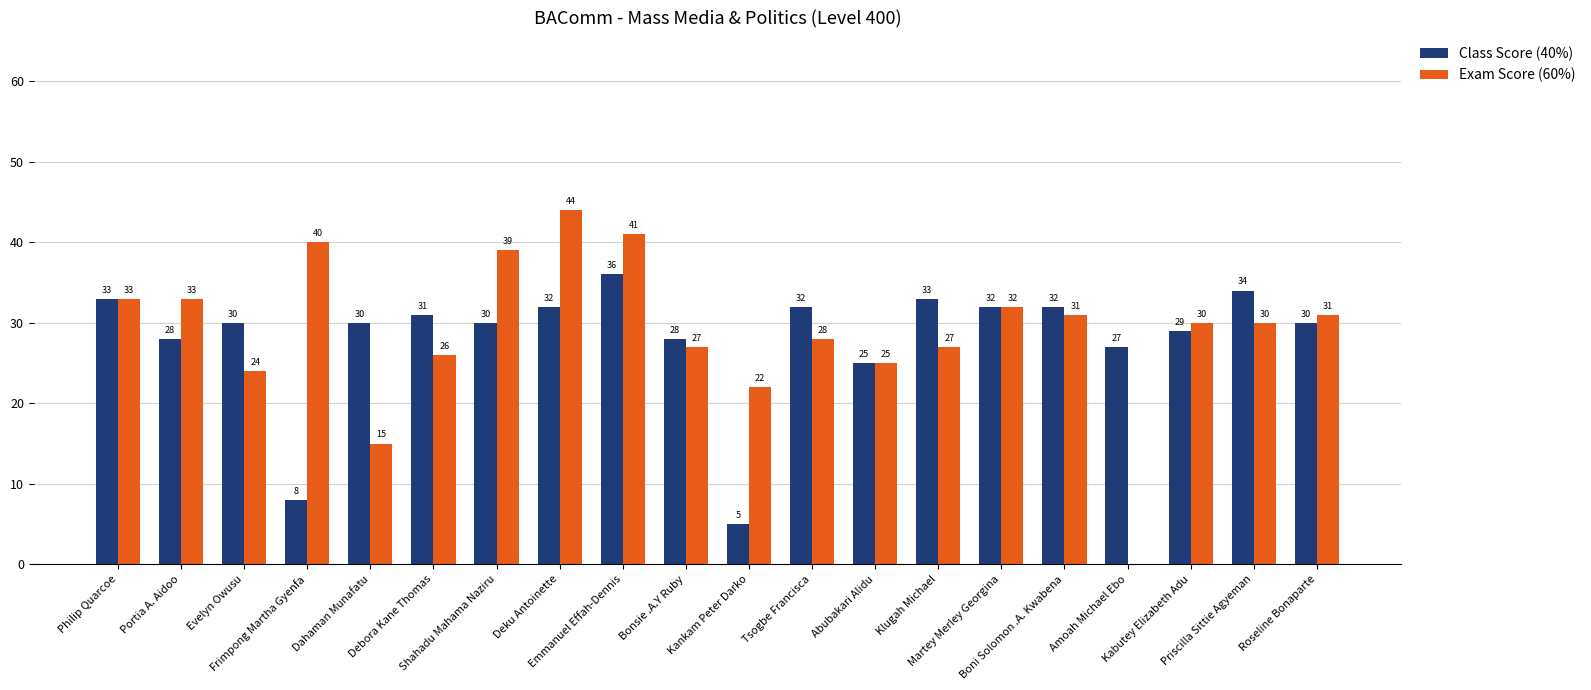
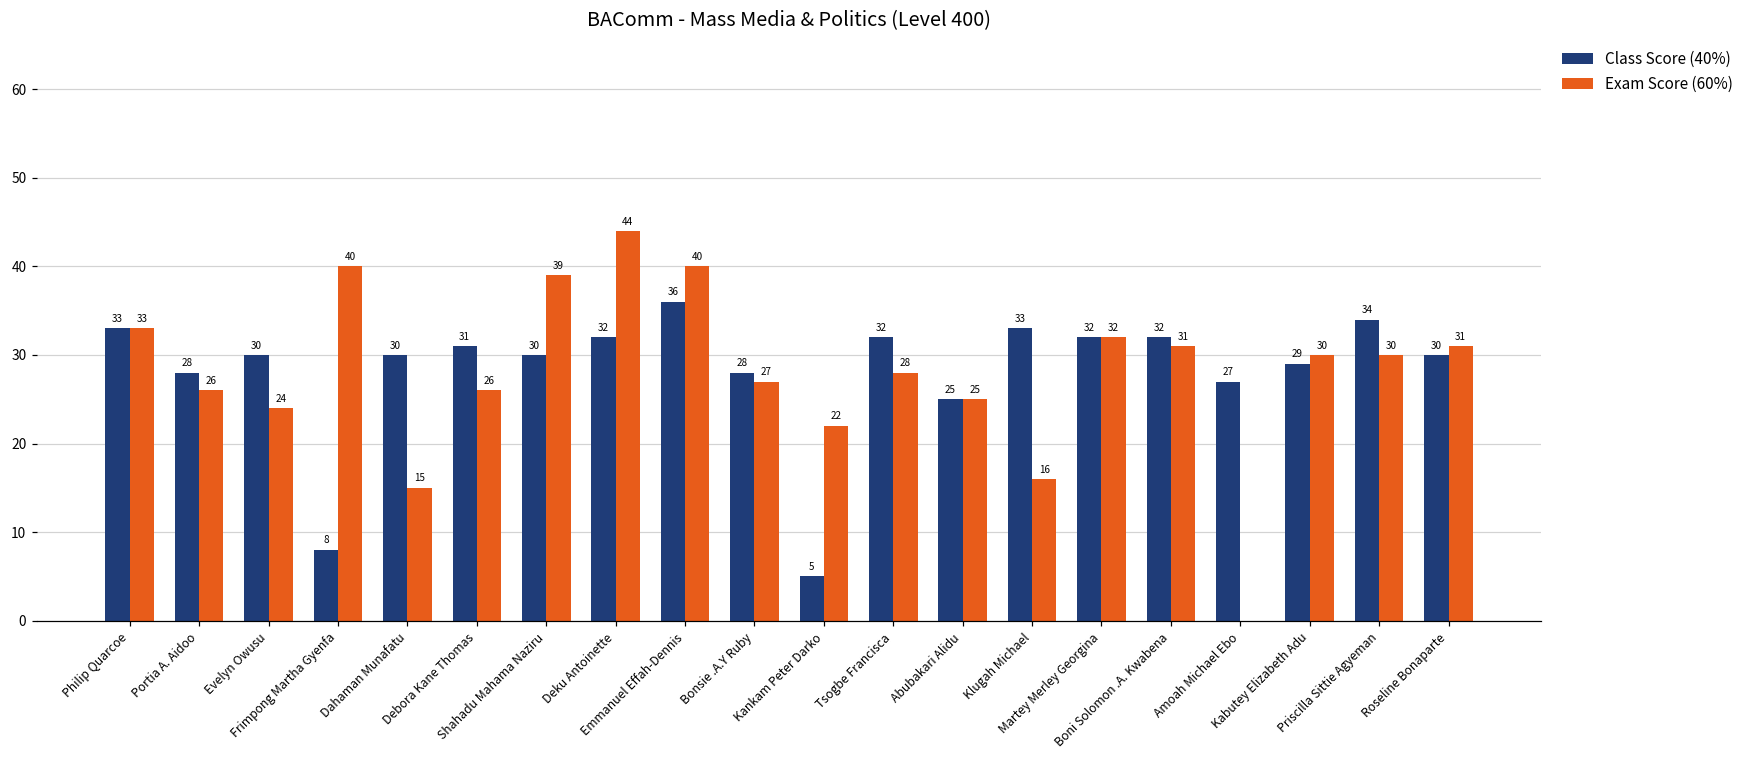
Exam Score (60%), Portia A. Aidoo: 33 -> 26
Exam Score (60%), Emmanuel Effah-Dennis: 41 -> 40
Exam Score (60%), Klugah Michael: 27 -> 16
